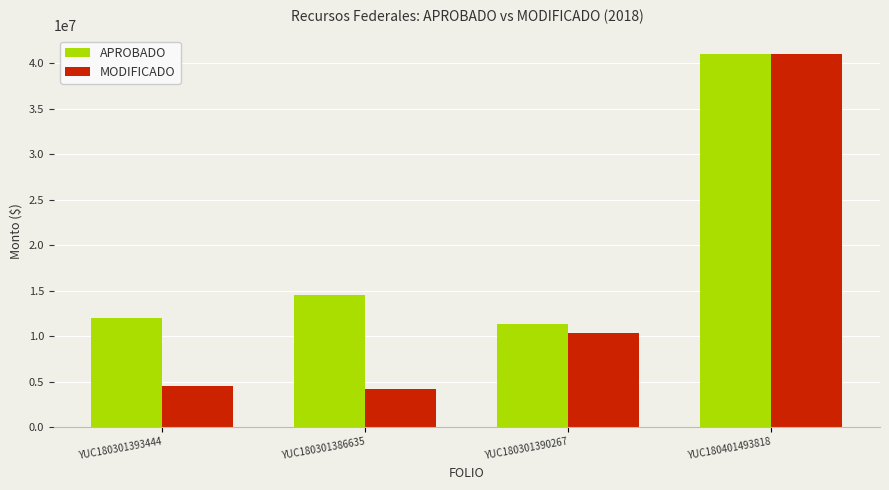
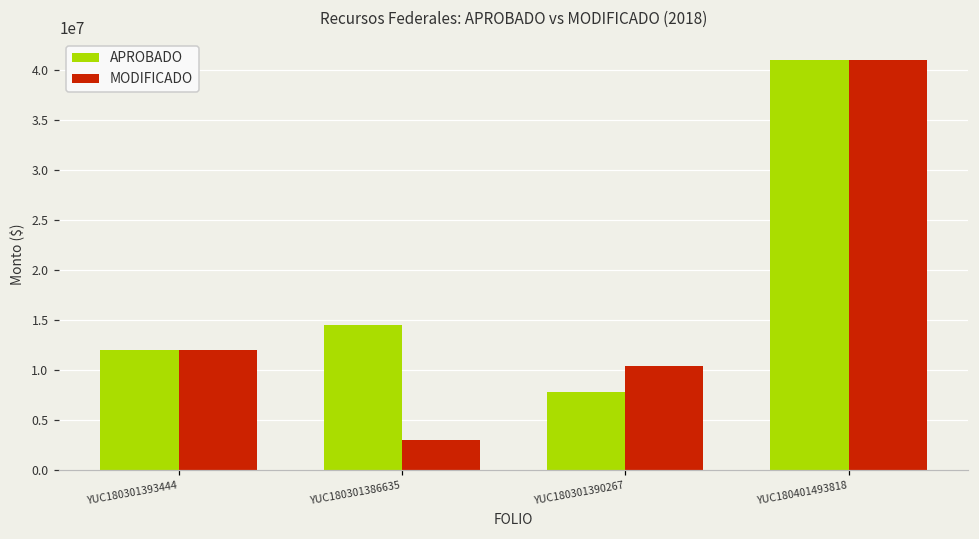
MODIFICADO, YUC180301393444: 5000000 -> 12000000
MODIFICADO, YUC180301386635: 4000000 -> 3000000
APROBADO, YUC180301390267: 11000000 -> 8000000
